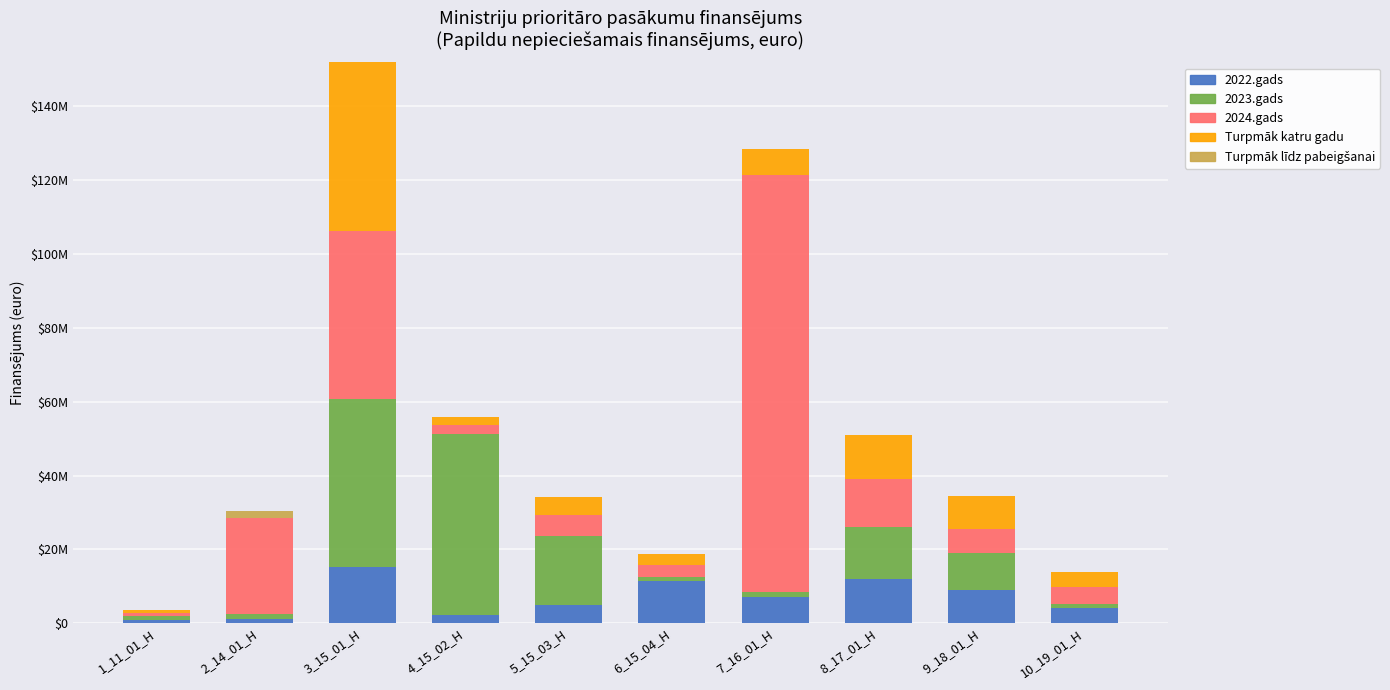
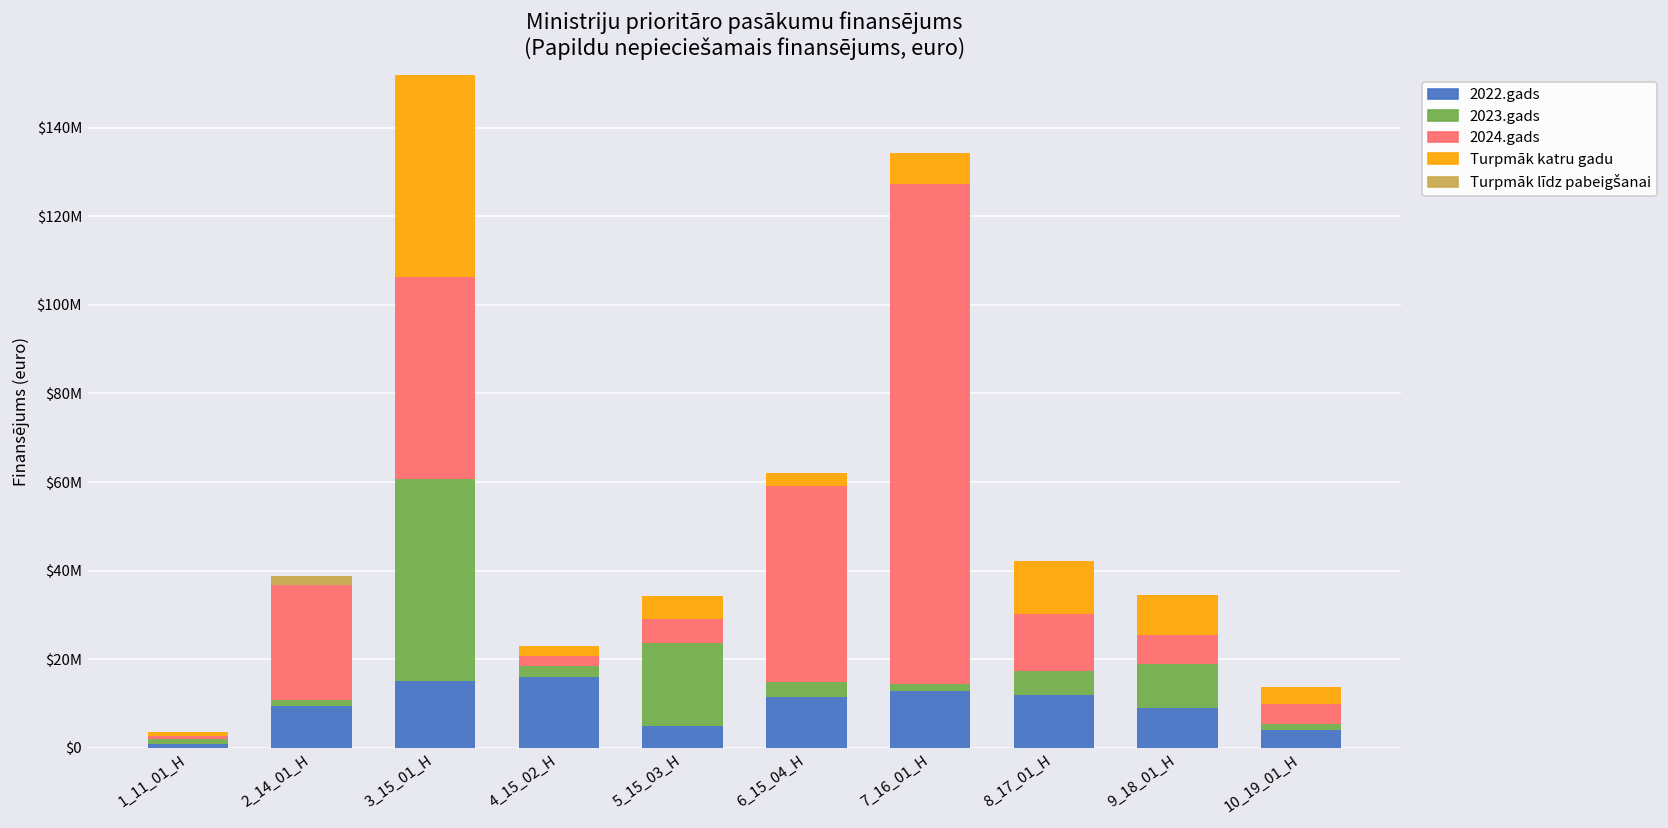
2022.gads, 2_14_01_H: $1000000 -> $9000000
2022.gads, 4_15_02_H: $2000000 -> $16000000
2023.gads, 4_15_02_H: $49000000 -> $2000000
2023.gads, 6_15_04_H: $1000000 -> $4000000
2024.gads, 6_15_04_H: $3000000 -> $44000000
2022.gads, 7_16_01_H: $7000000 -> $13000000
2023.gads, 8_17_01_H: $14000000 -> $5000000
